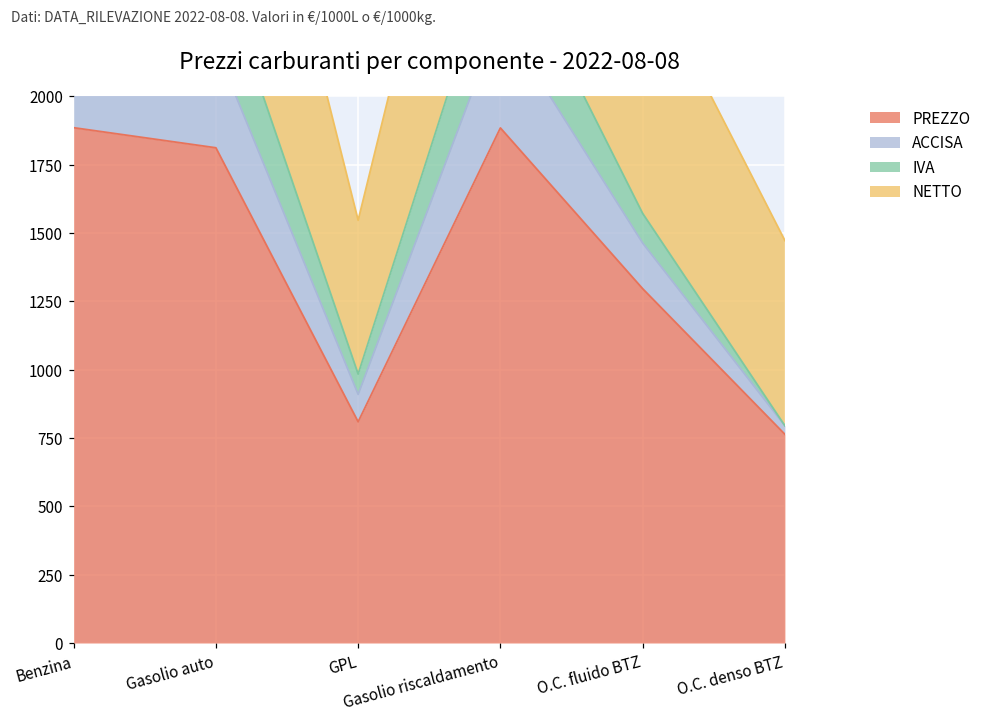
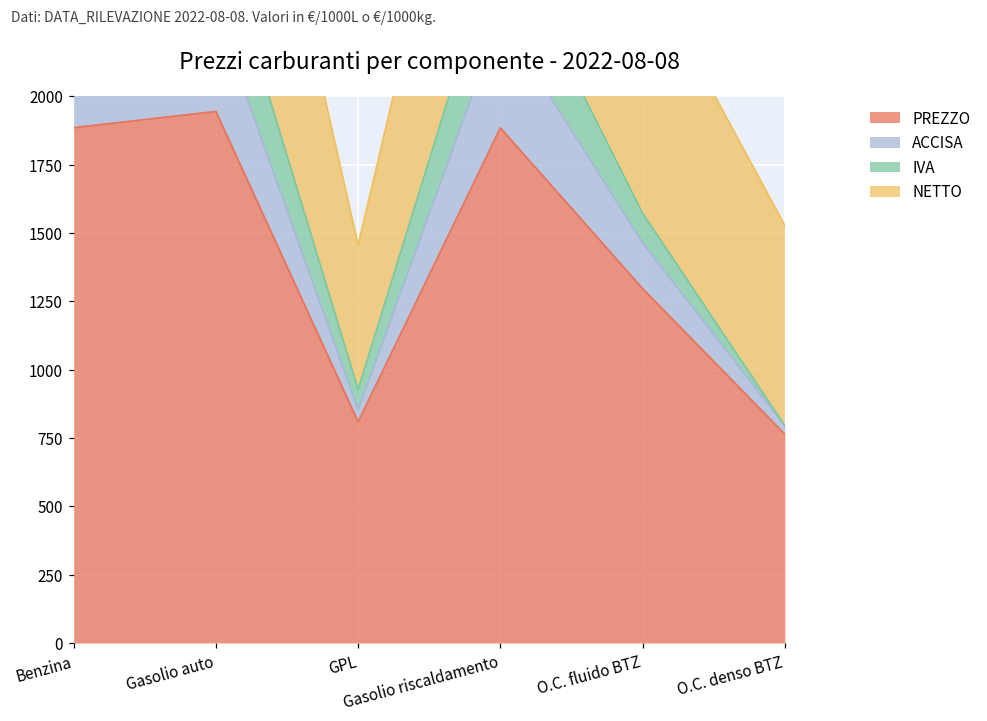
PREZZO, Gasolio auto: 1810 -> 1940
ACCISA, GPL: 100 -> 40
NETTO, GPL: 560 -> 530
NETTO, O.C. denso BTZ: 680 -> 730
